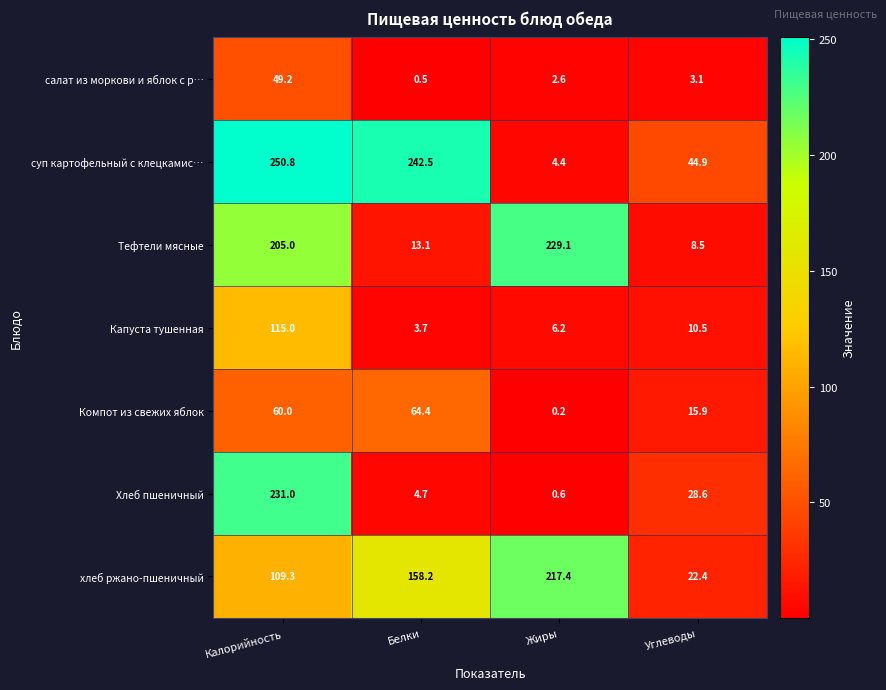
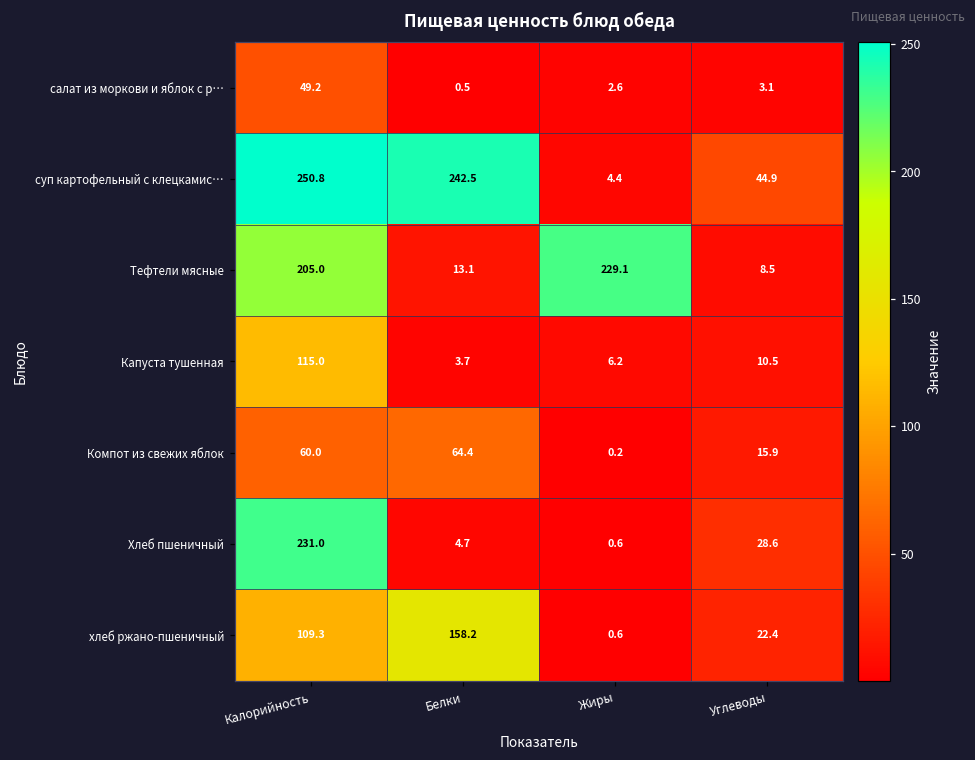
хлеб ржано-пшеничный, Жиры: 217.4 -> 0.6
